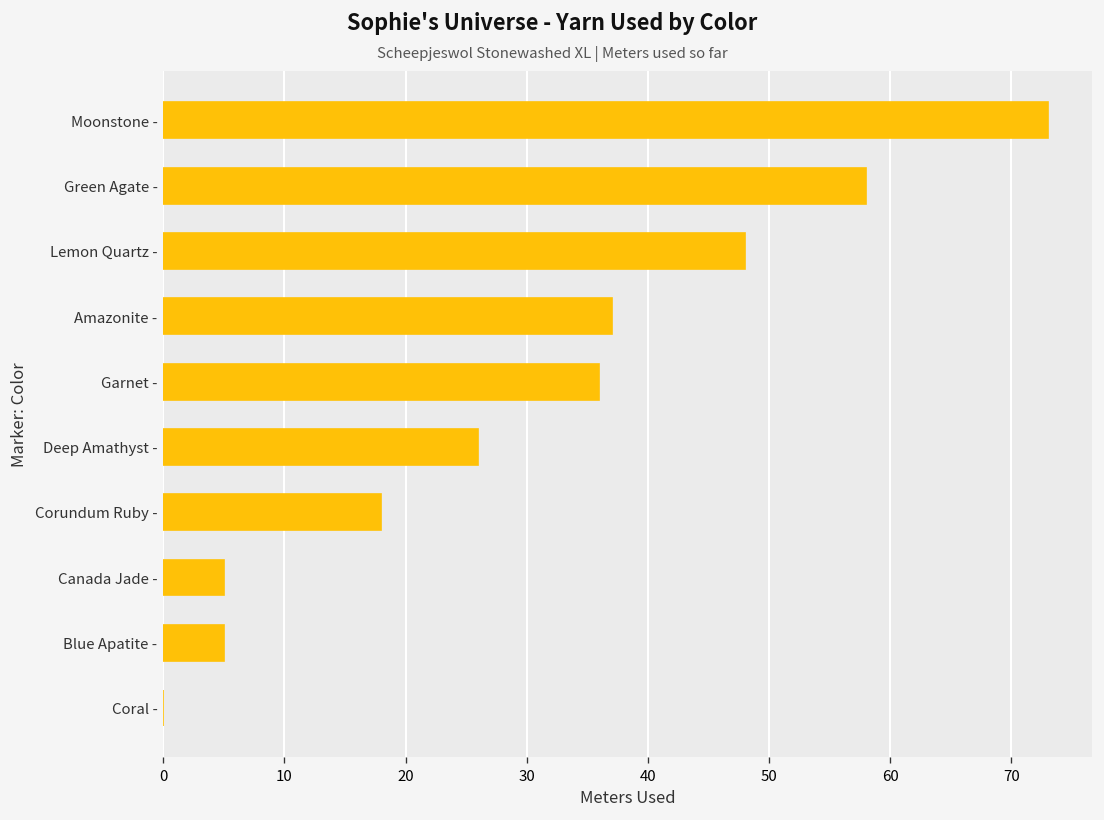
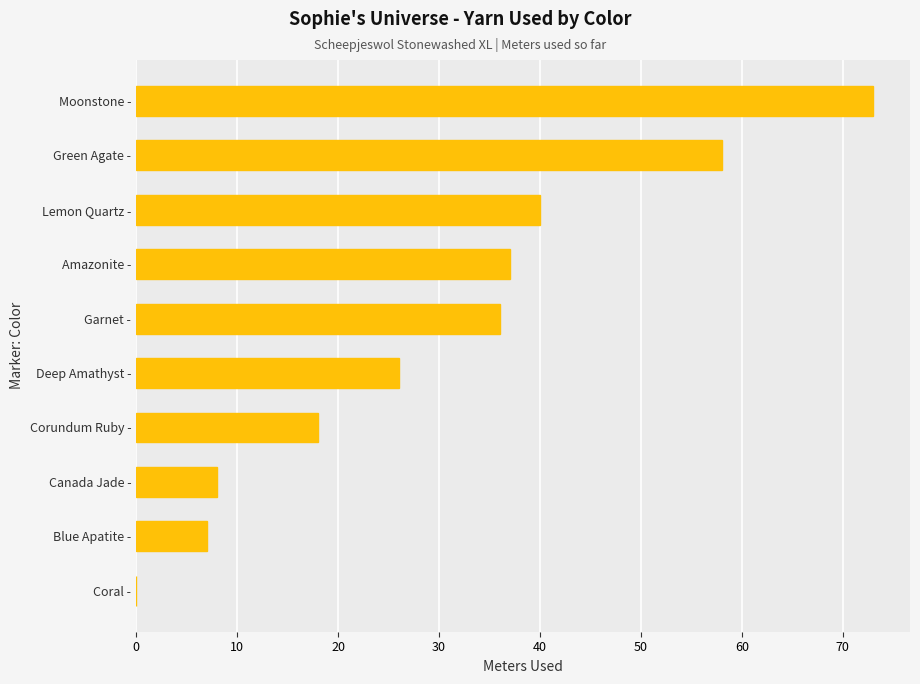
Lemon Quartz -: 48 -> 40
Canada Jade -: 5 -> 8
Blue Apatite -: 5 -> 7
